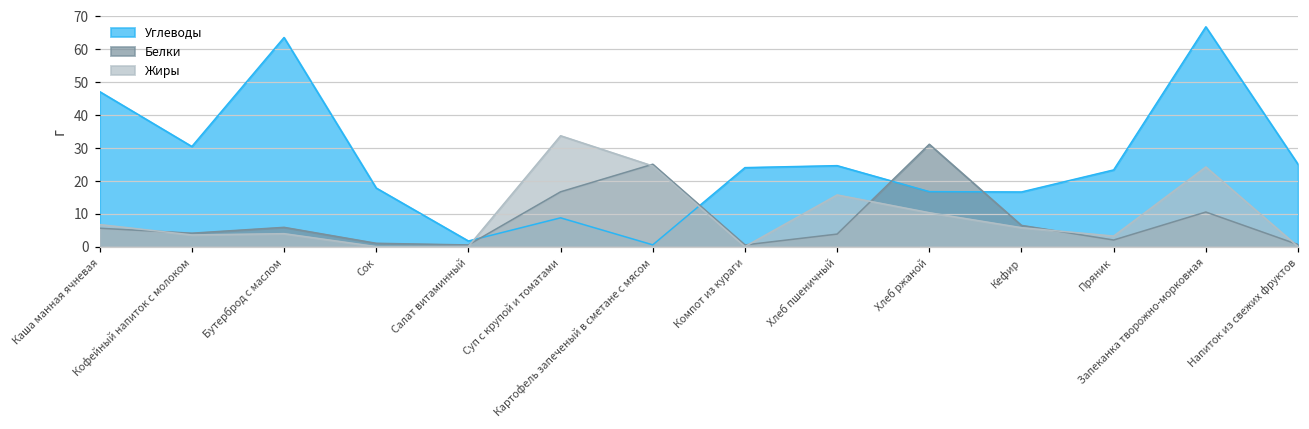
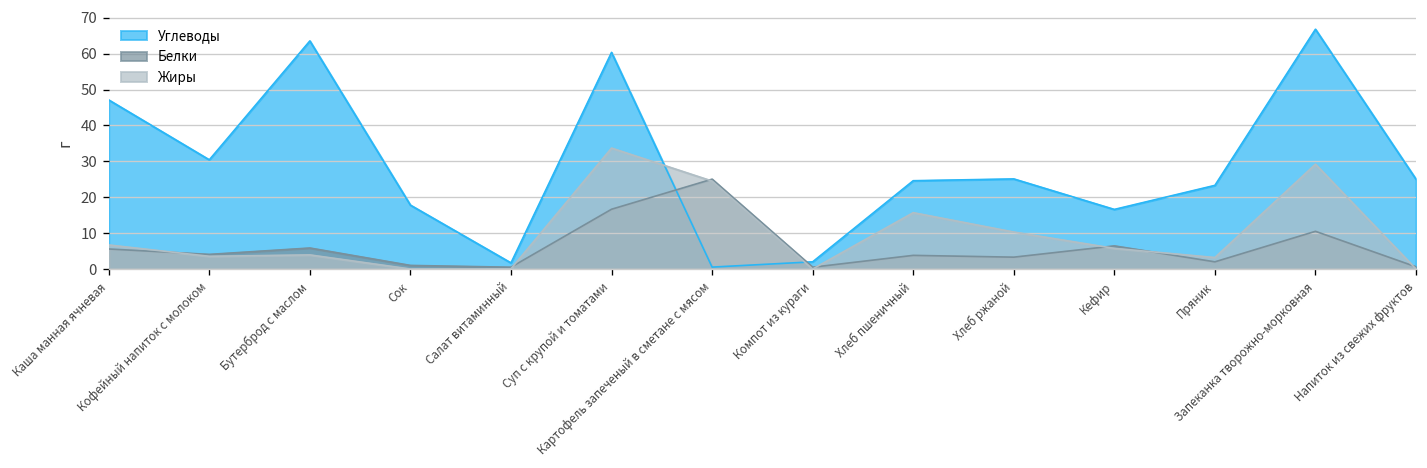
Углеводы, Суп с крупой и томатами: 9 -> 60
Углеводы, Компот из кураги: 24 -> 2
Углеводы, Хлеб ржаной: 17 -> 25
Белки, Хлеб ржаной: 31 -> 3
Жиры, Запеканка творожно-морковная: 24 -> 29
